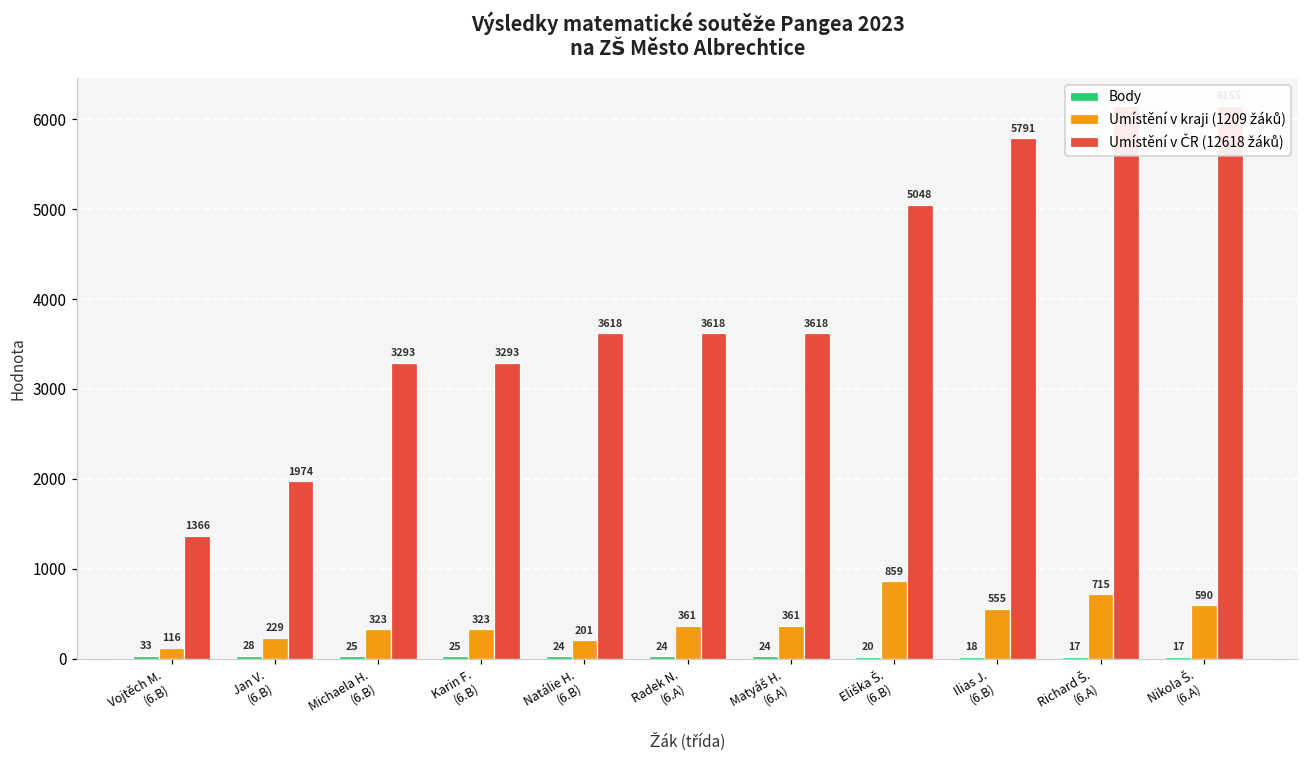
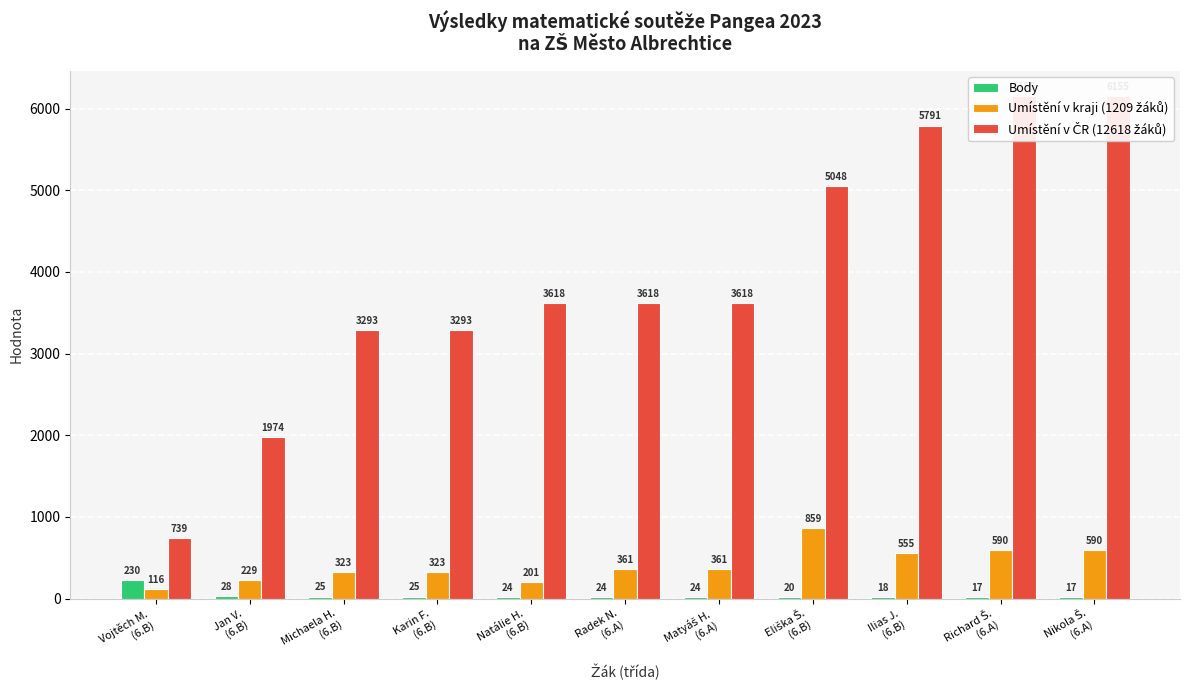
Body, Vojtěch M. (6.B): 33 -> 230
Umístění v ČR (12618 žáků), Vojtěch M. (6.B): 1366 -> 739
Umístění v kraji (1209 žáků), Richard Š. (6.A): 715 -> 590
